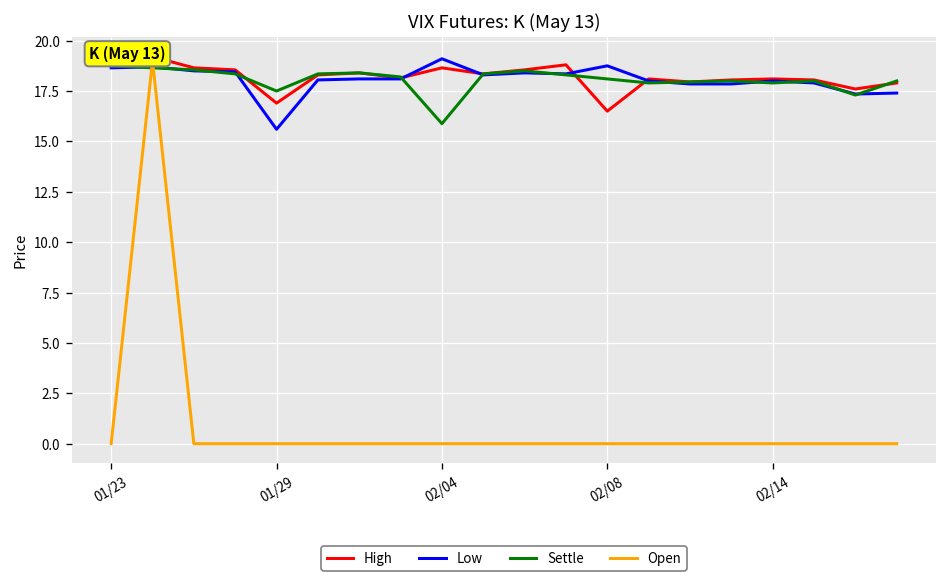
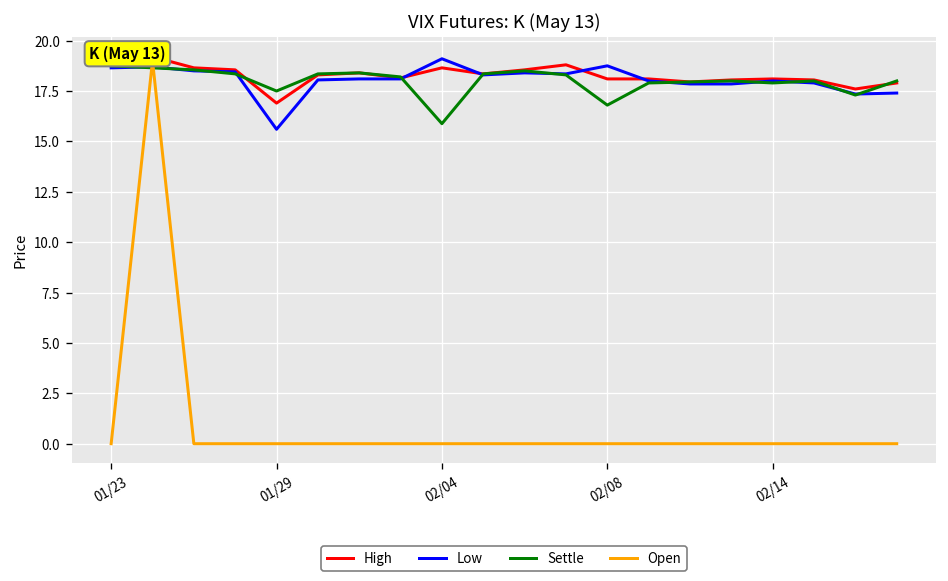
High, 02/08: 16.5 -> 18.1
Settle, 02/08: 18.1 -> 16.8
